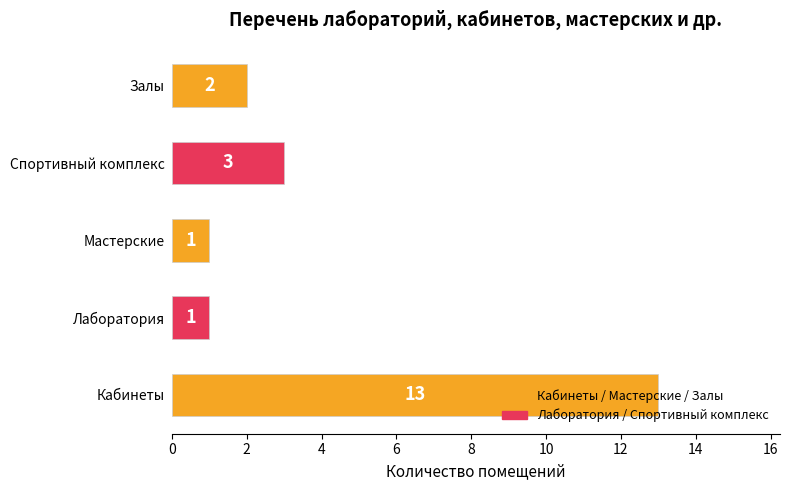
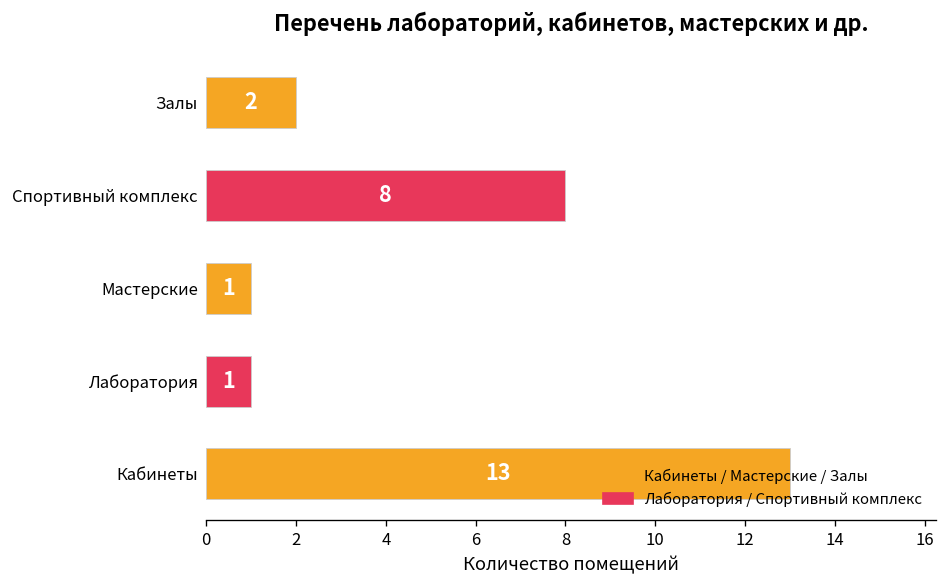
Спортивный комплекс: 3 -> 8
